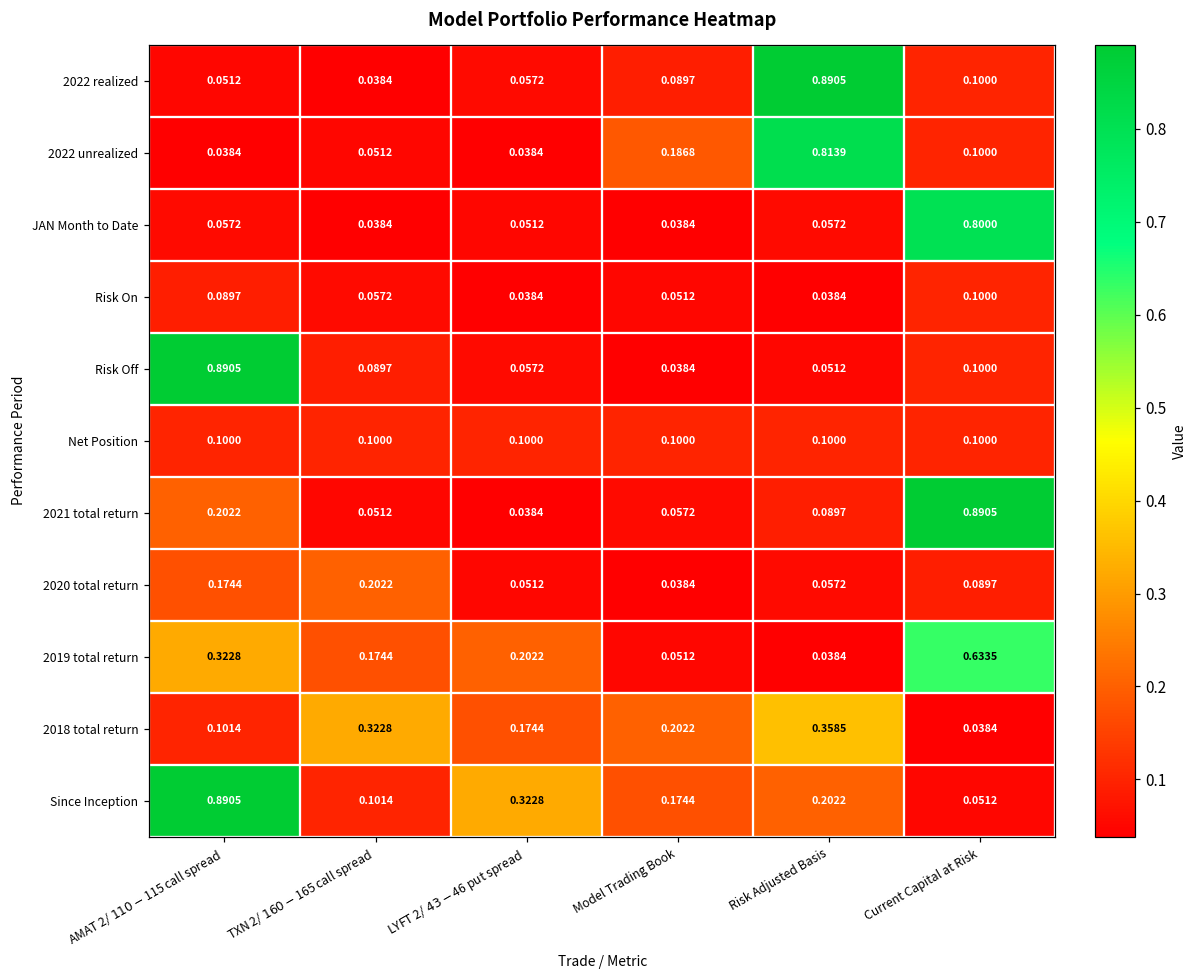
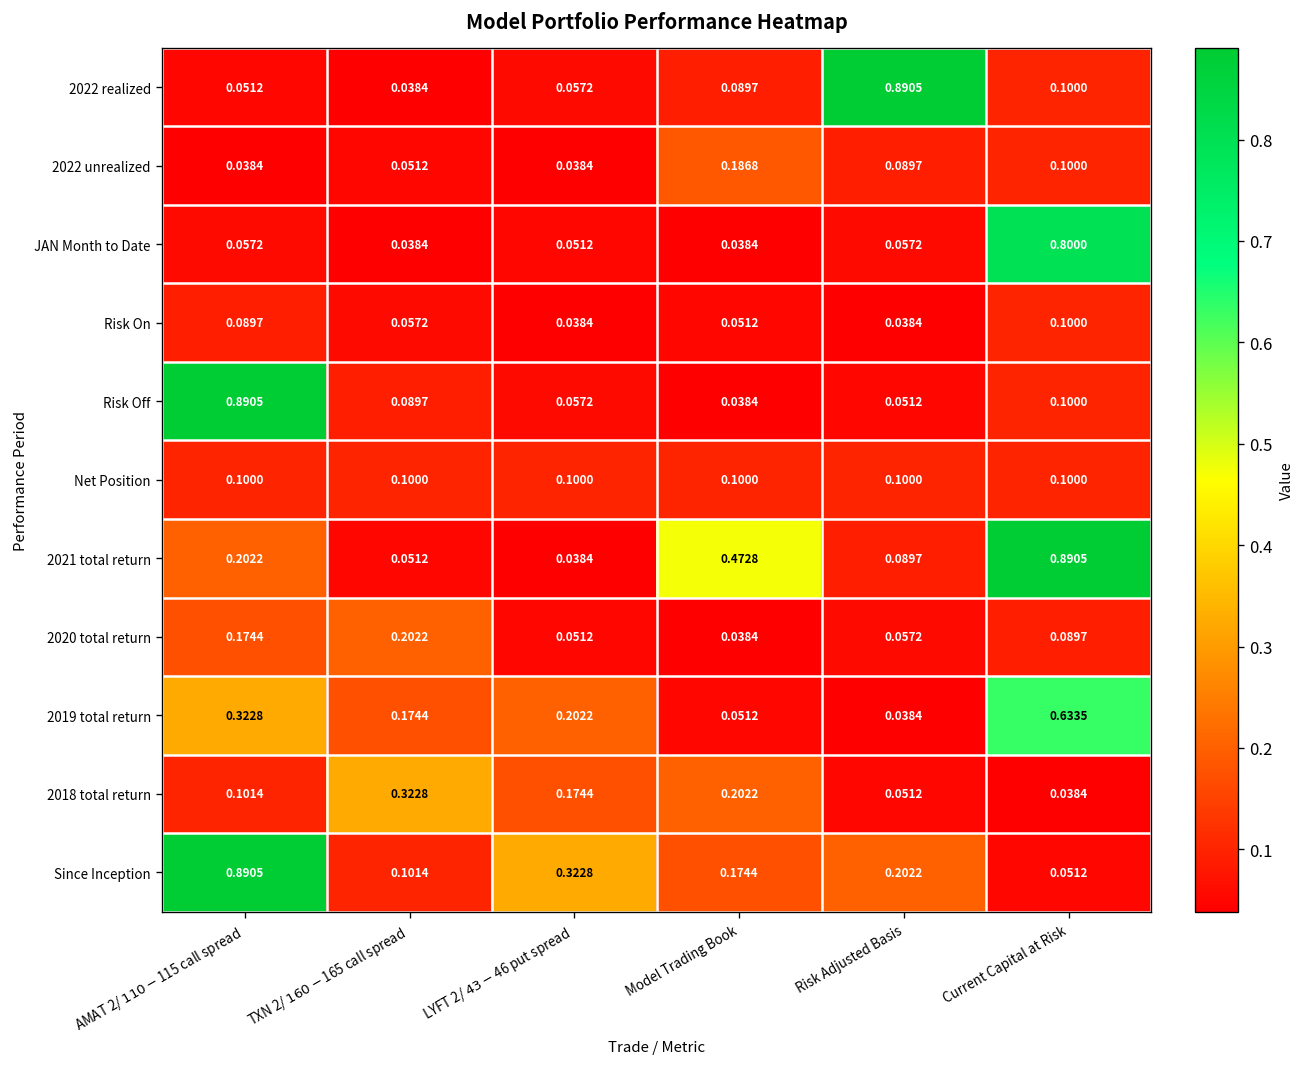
2022 unrealized, Risk Adjusted Basis: 0.8139 -> 0.0897
2021 total return, Model Trading Book: 0.0572 -> 0.4728
2018 total return, Risk Adjusted Basis: 0.3585 -> 0.0512
